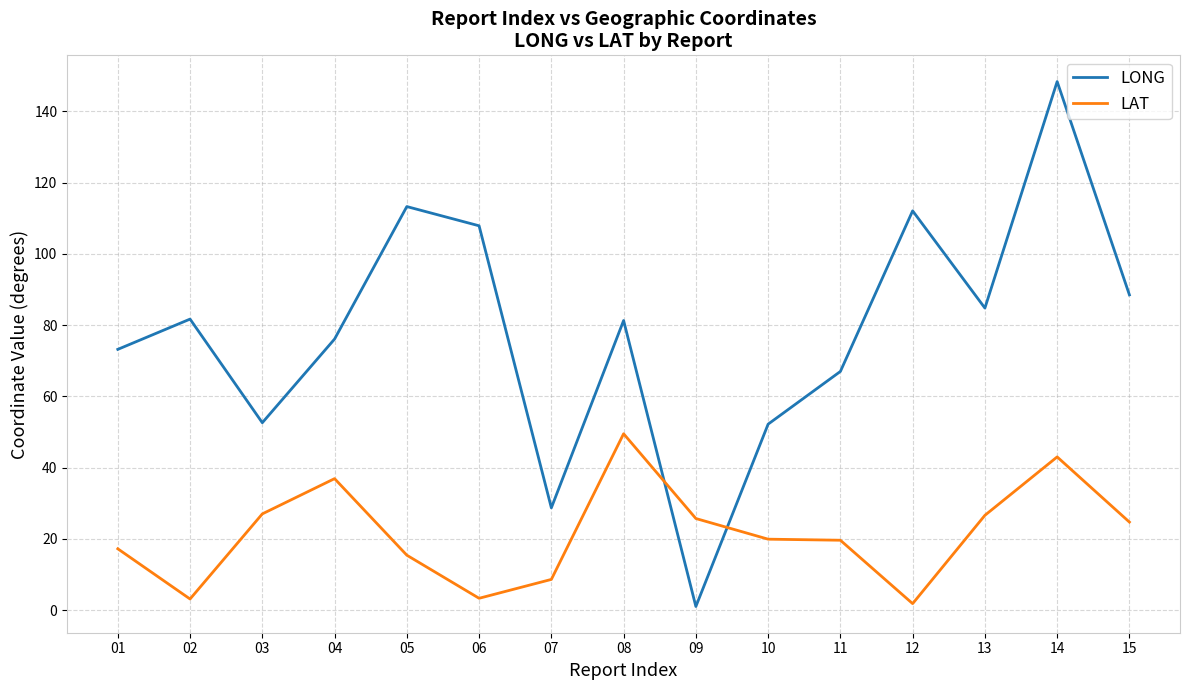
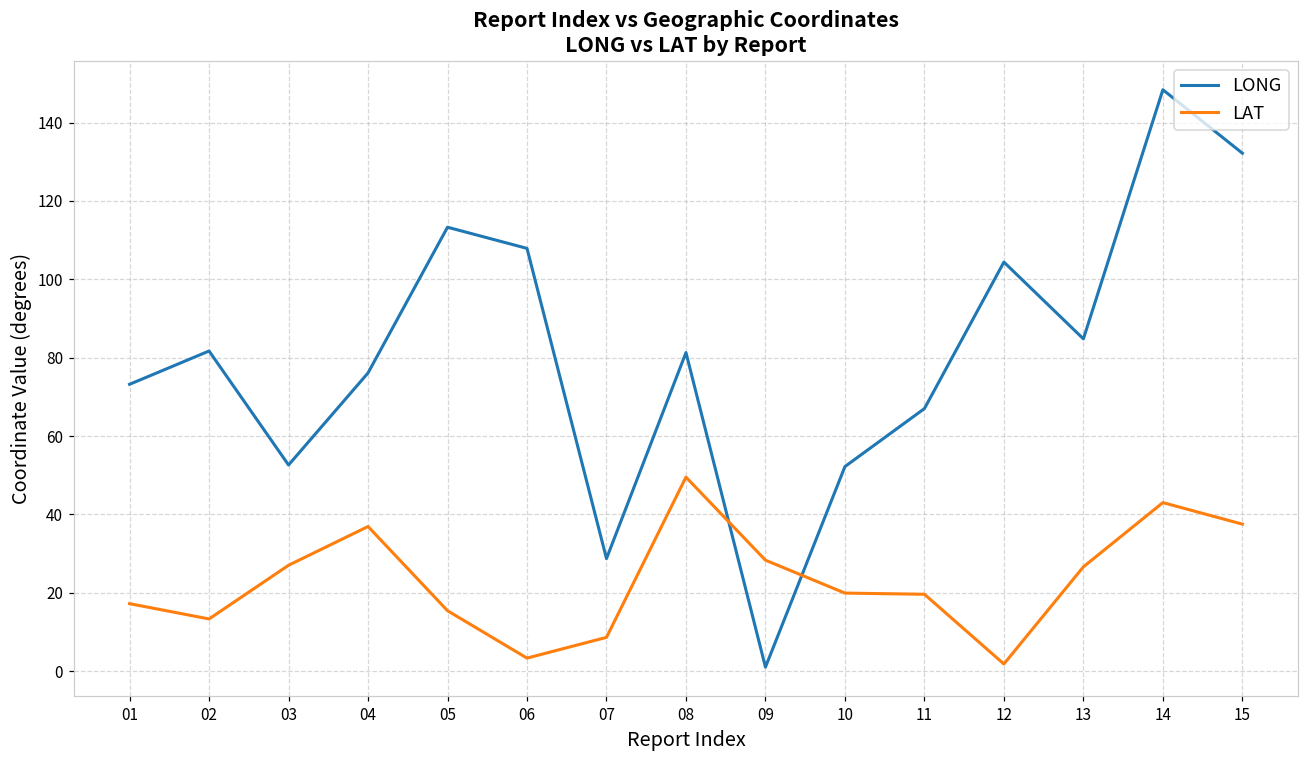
LAT, 02: 3 -> 13
LAT, 09: 26 -> 28
LONG, 12: 112 -> 104
LONG, 15: 89 -> 132
LAT, 15: 25 -> 38
